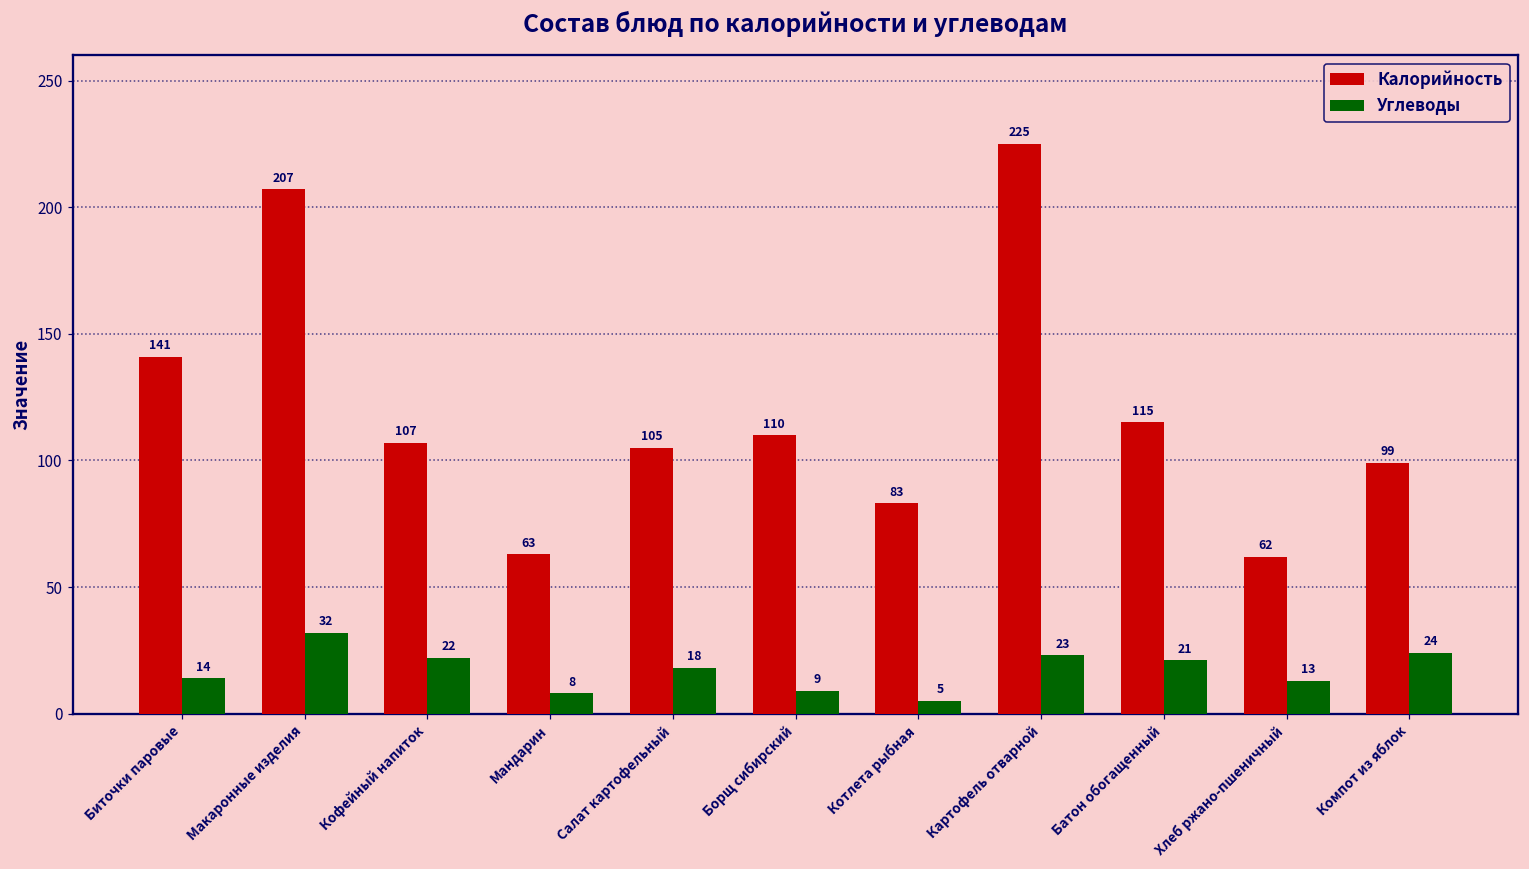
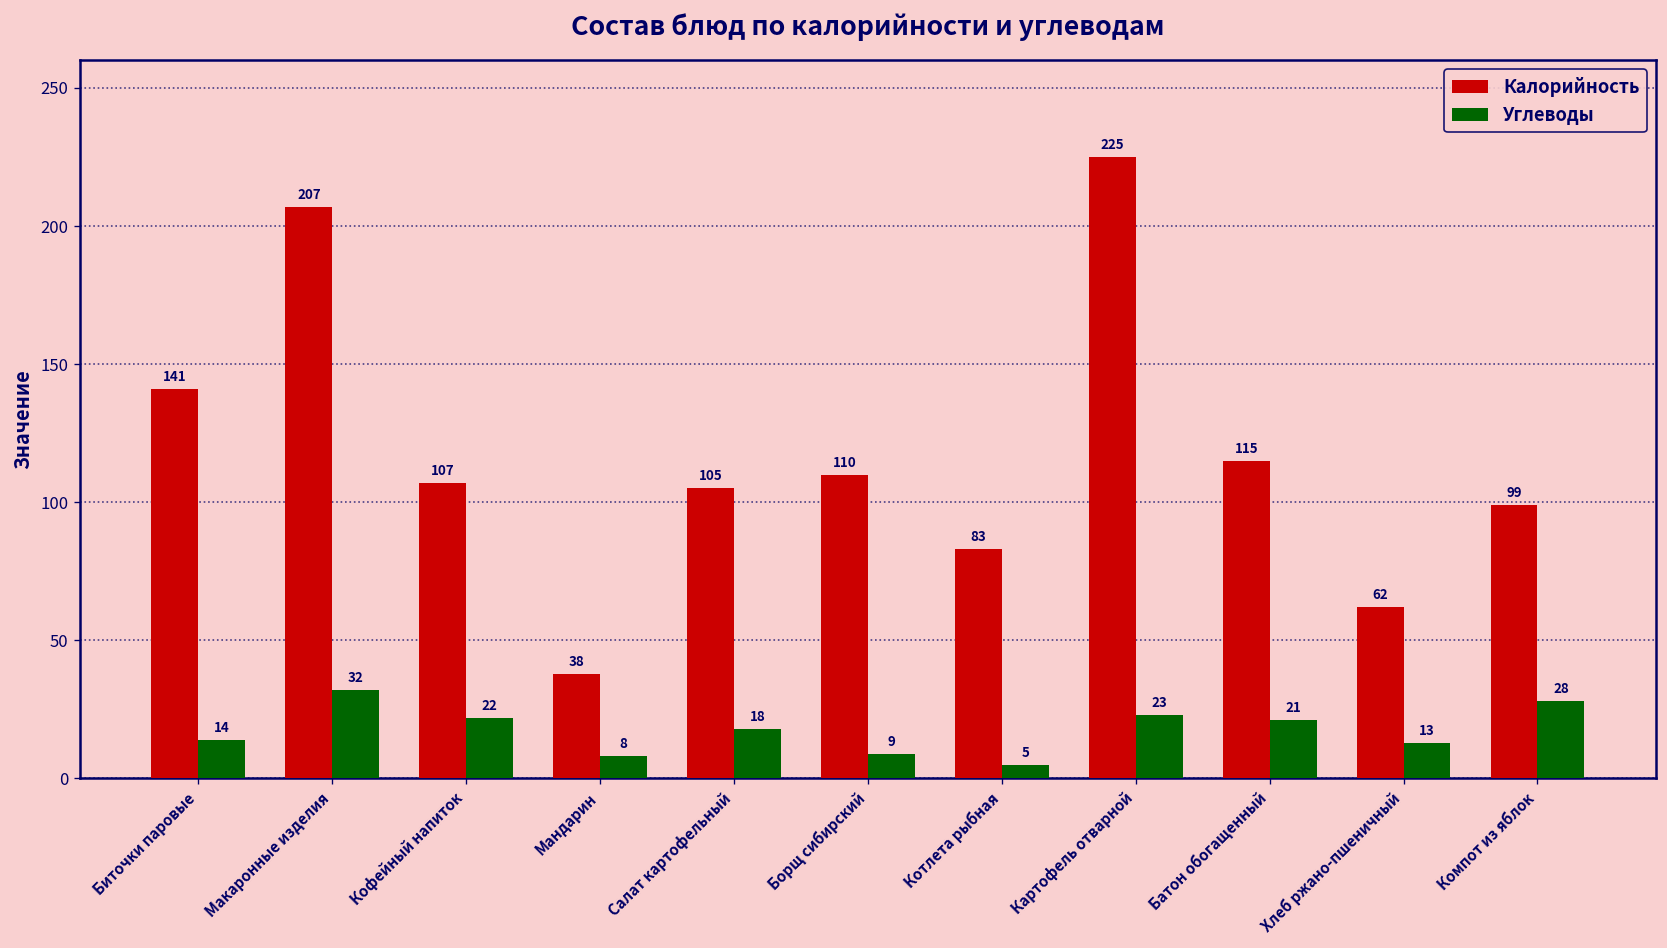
Калорийность, Мандарин: 63 -> 38
Углеводы, Компот из яблок: 24 -> 28
